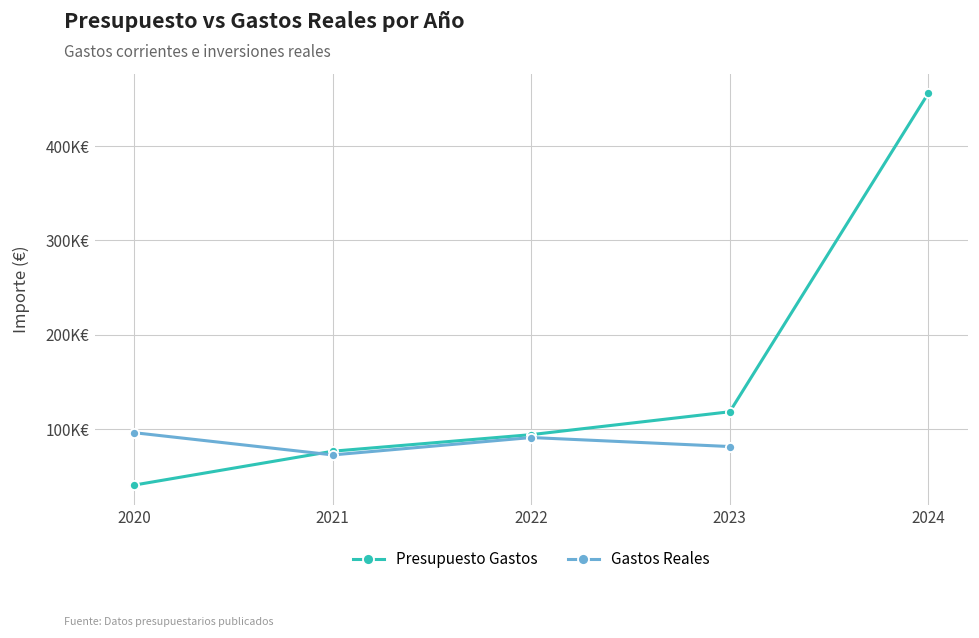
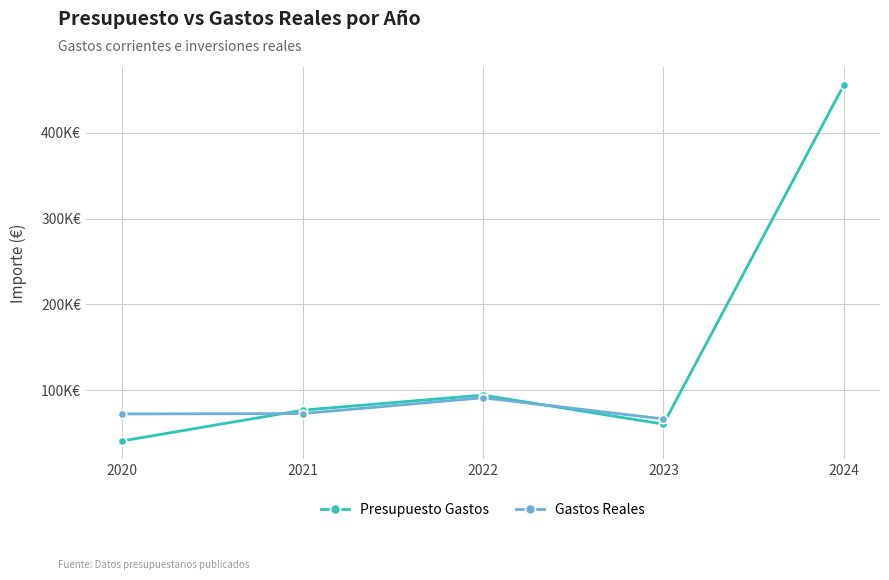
Gastos Reales, 2020: 100K€ -> 70K€
Presupuesto Gastos, 2023: 120K€ -> 60K€
Gastos Reales, 2023: 80K€ -> 70K€
